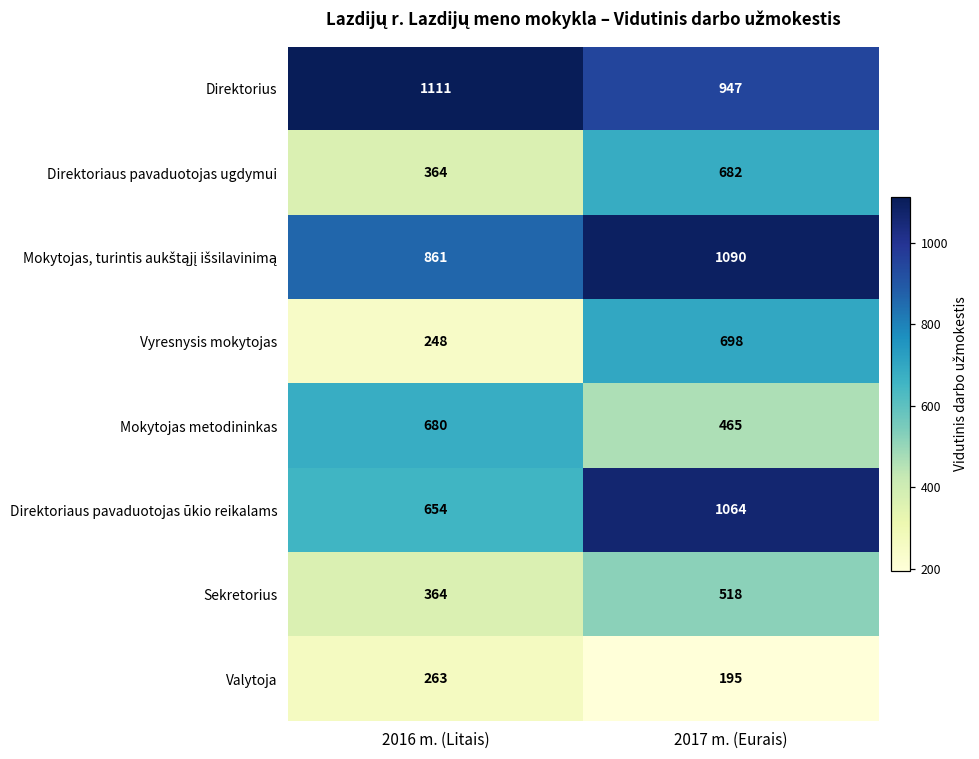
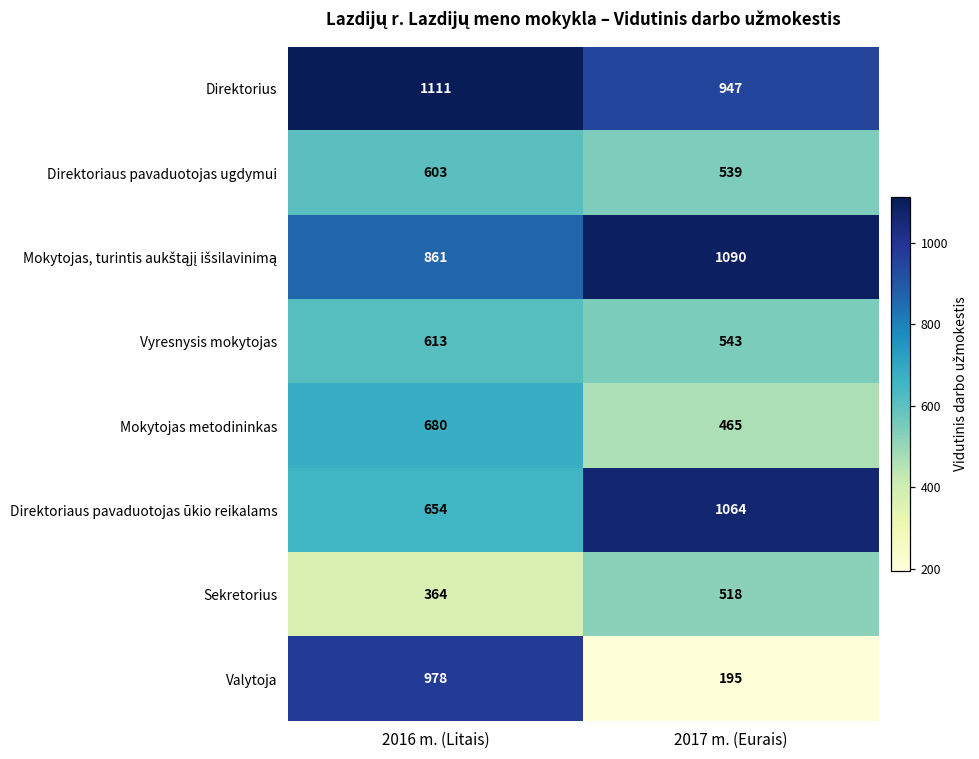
Direktoriaus pavaduotojas ugdymui, 2016 m. (Litais): 364 -> 603
Direktoriaus pavaduotojas ugdymui, 2017 m. (Eurais): 682 -> 539
Vyresnysis mokytojas, 2016 m. (Litais): 248 -> 613
Vyresnysis mokytojas, 2017 m. (Eurais): 698 -> 543
Valytoja, 2016 m. (Litais): 263 -> 978
